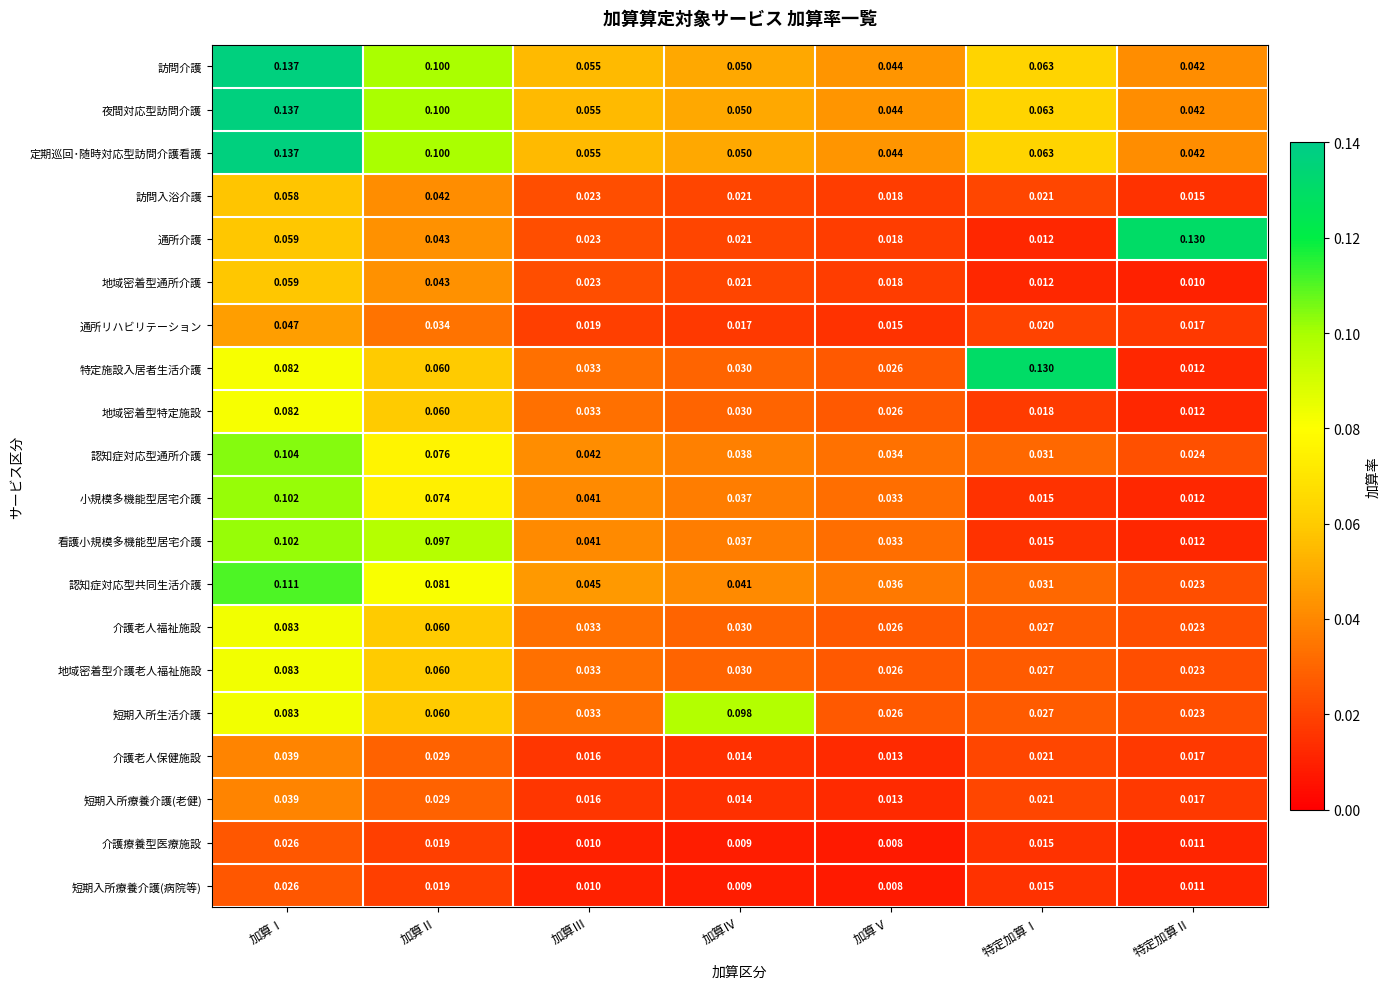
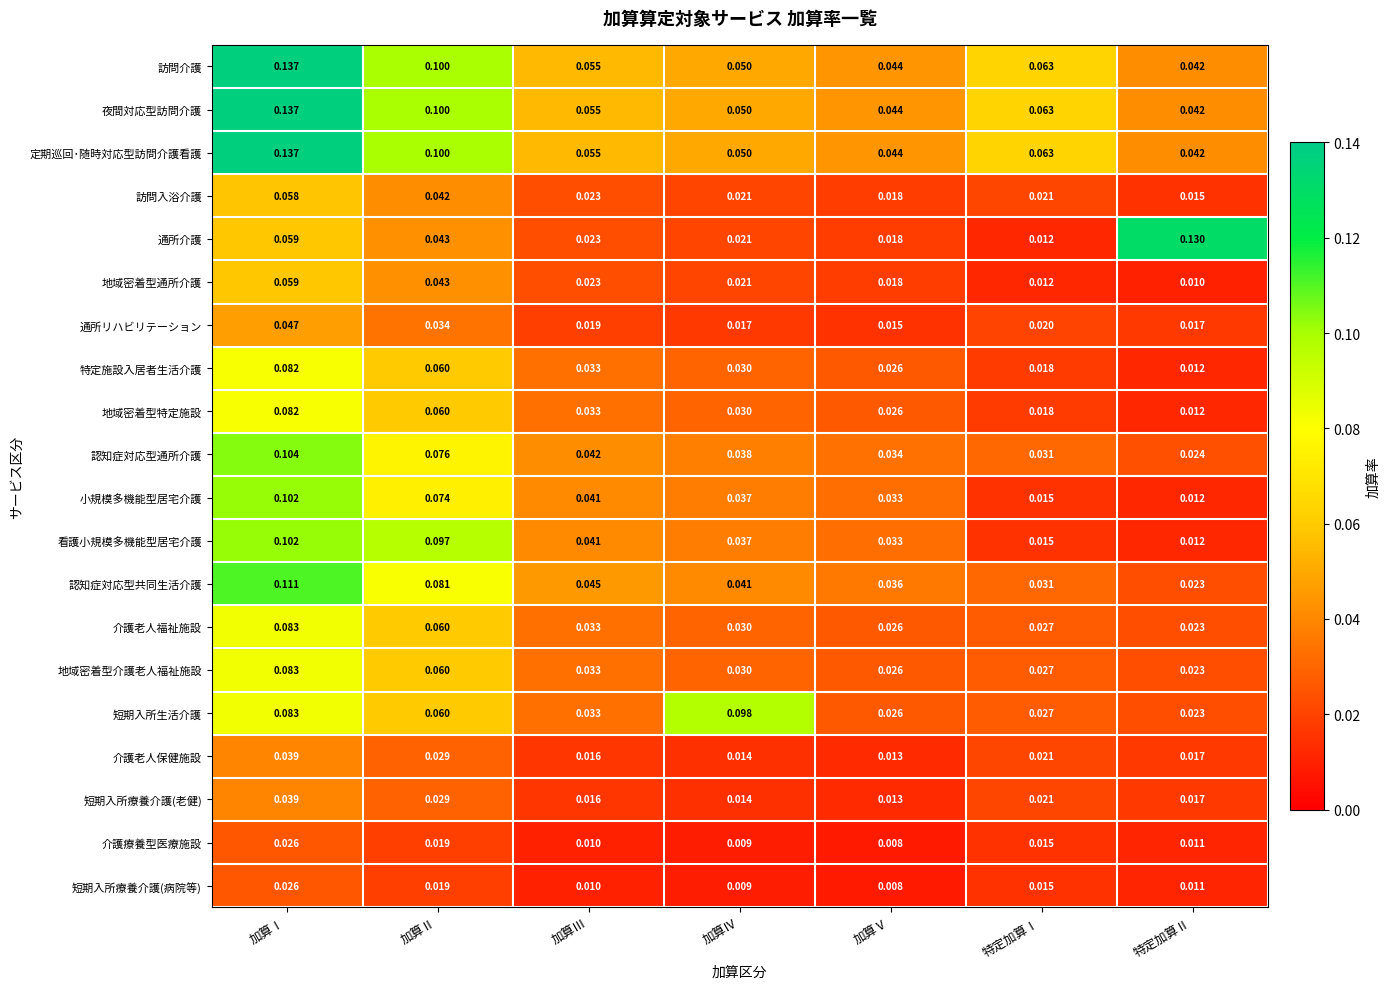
特定施設入居者生活介護, 特定加算Ⅰ: 0.130 -> 0.018
